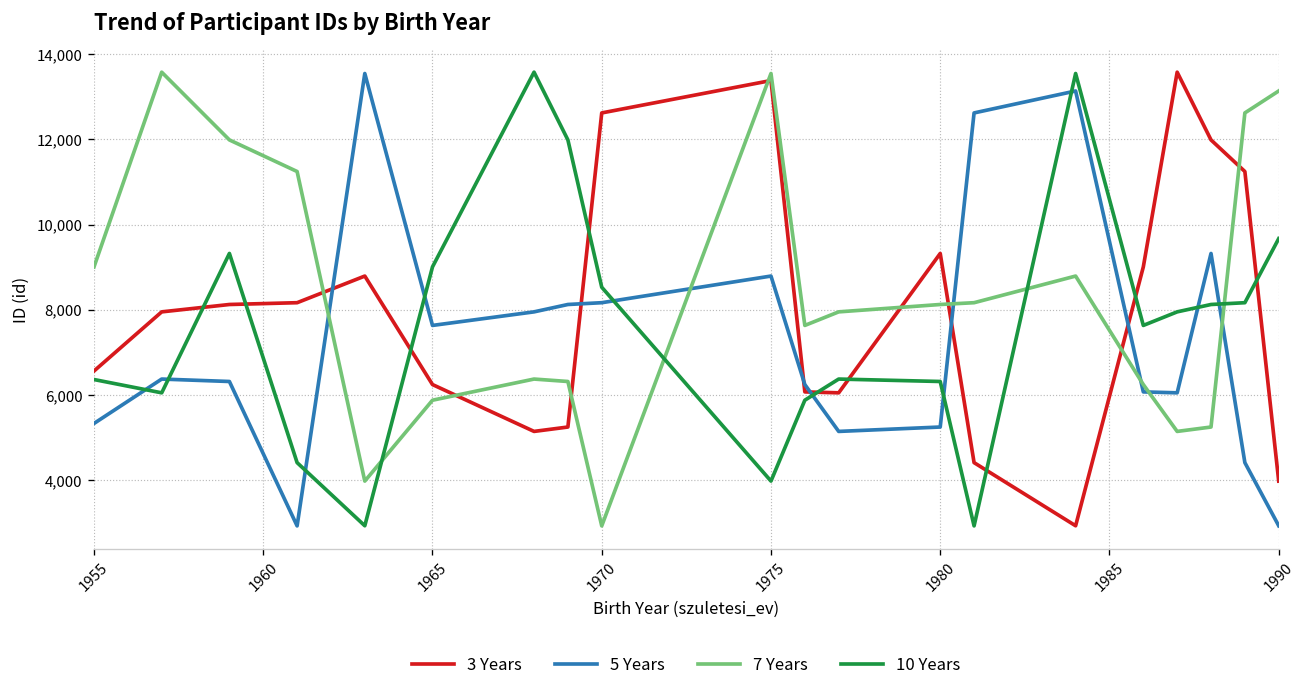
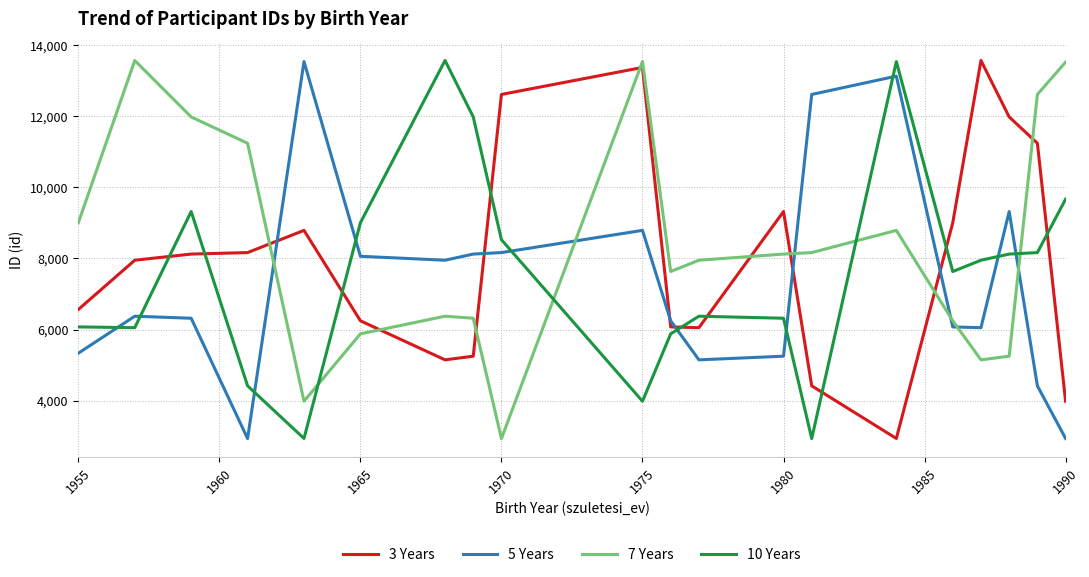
10 Years, 1955: 6,400 -> 6,100
5 Years, 1965: 7,600 -> 8,100
7 Years, 1990: 13,100 -> 13,500
